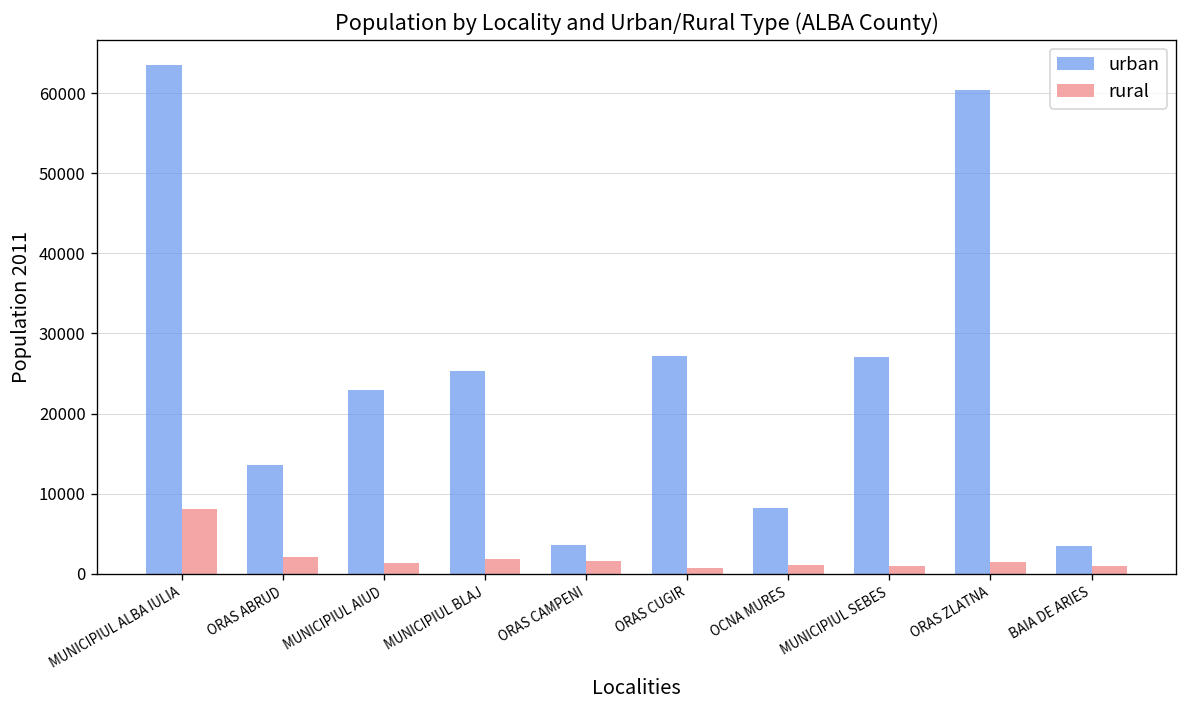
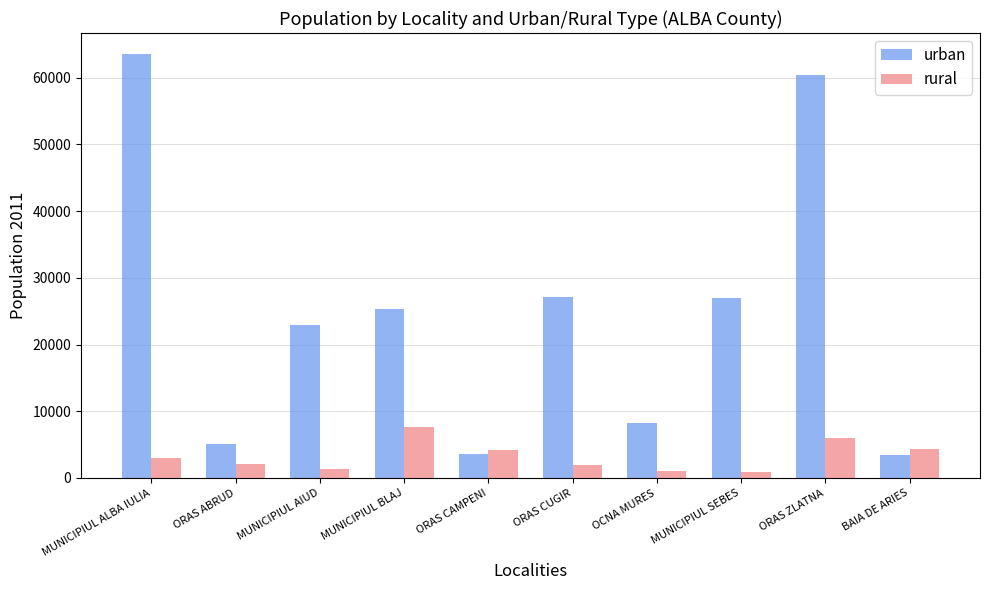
rural, MUNICIPIUL ALBA IULIA: 8000 -> 3000
urban, ORAS ABRUD: 14000 -> 5000
rural, MUNICIPIUL BLAJ: 2000 -> 8000
rural, ORAS CAMPENI: 2000 -> 4000
rural, ORAS CUGIR: 1000 -> 2000
rural, ORAS ZLATNA: 1000 -> 6000
rural, BAIA DE ARIES: 1000 -> 4000
